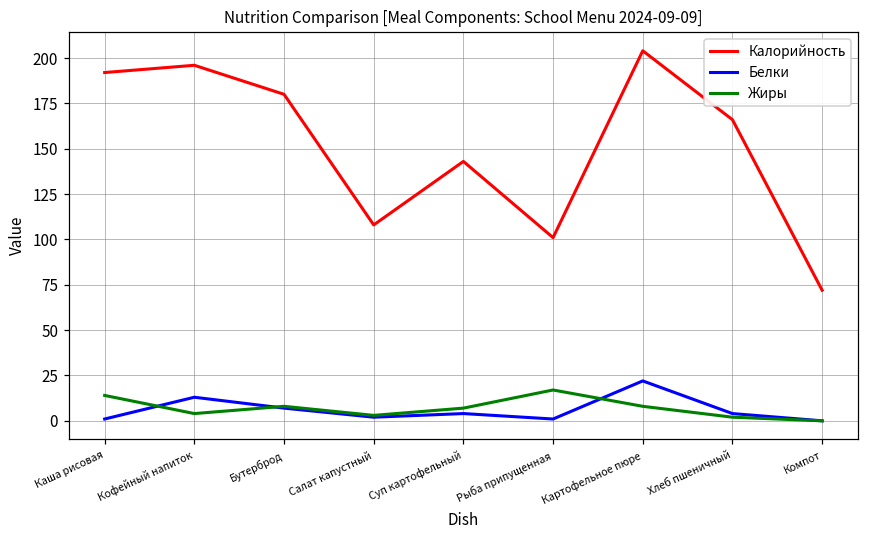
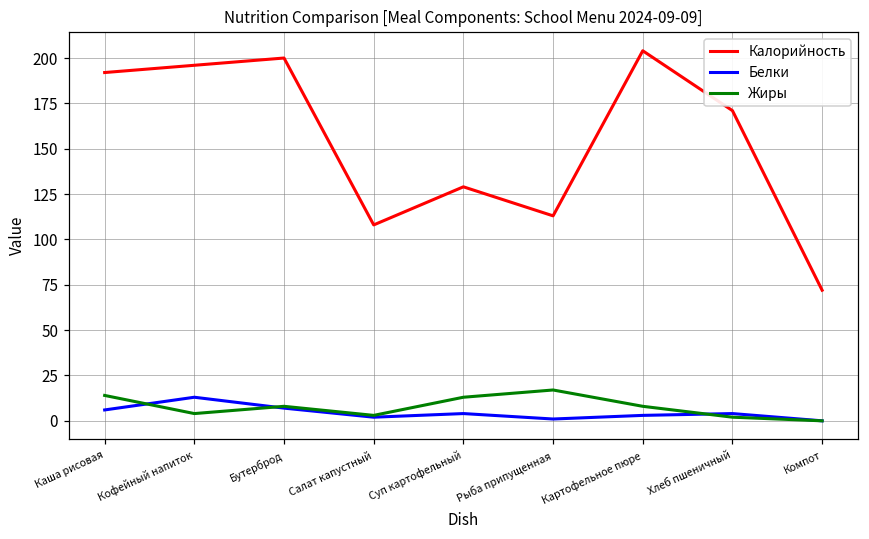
Белки, Каша рисовая: 1 -> 6
Калорийность, Бутерброд: 180 -> 200
Калорийность, Суп картофельный: 143 -> 129
Жиры, Суп картофельный: 7 -> 13
Калорийность, Рыба припущенная: 101 -> 113
Белки, Картофельное пюре: 22 -> 3
Калорийность, Хлеб пшеничный: 166 -> 171
